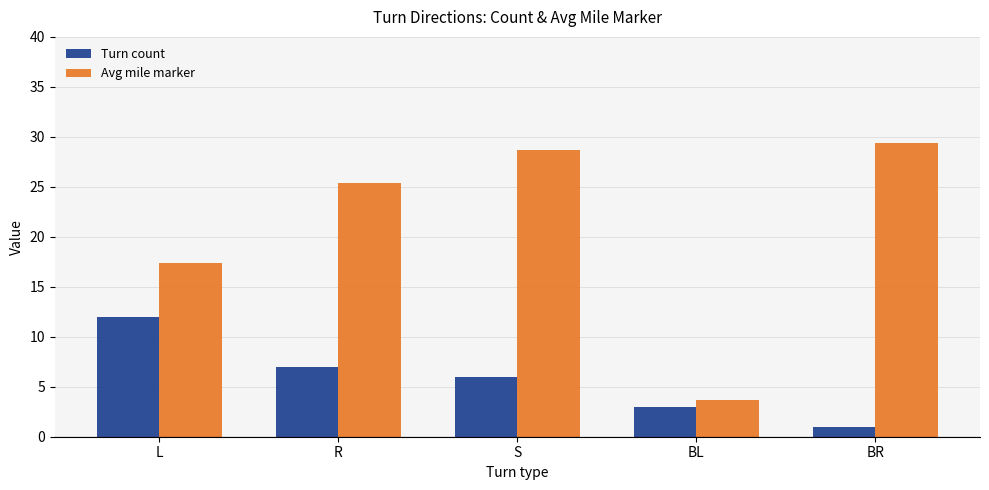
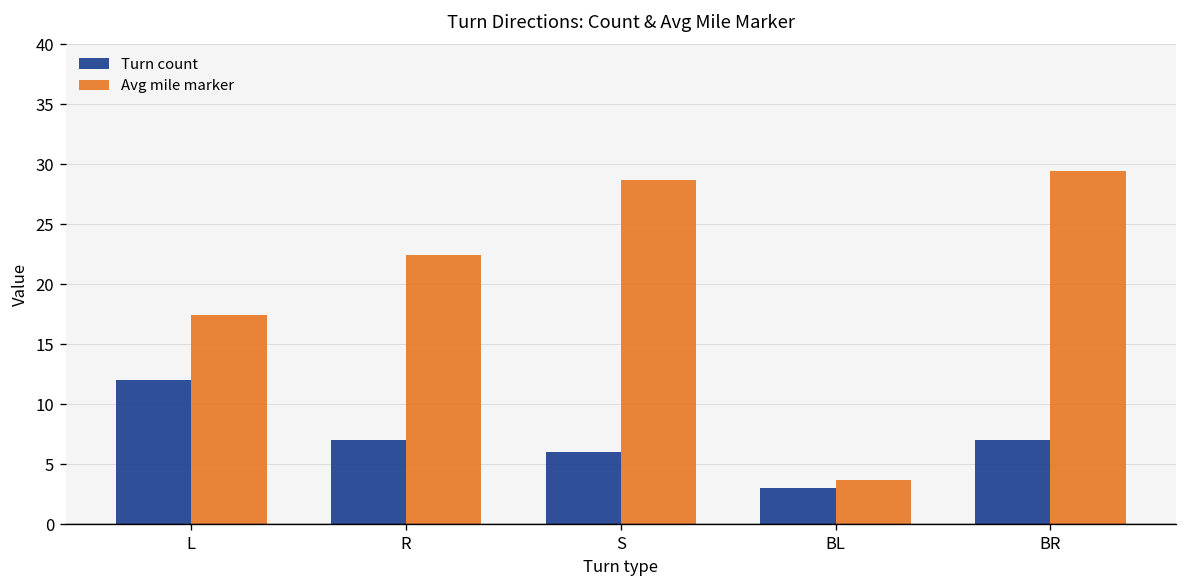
Avg mile marker, R: 25 -> 22
Turn count, BR: 1 -> 7
